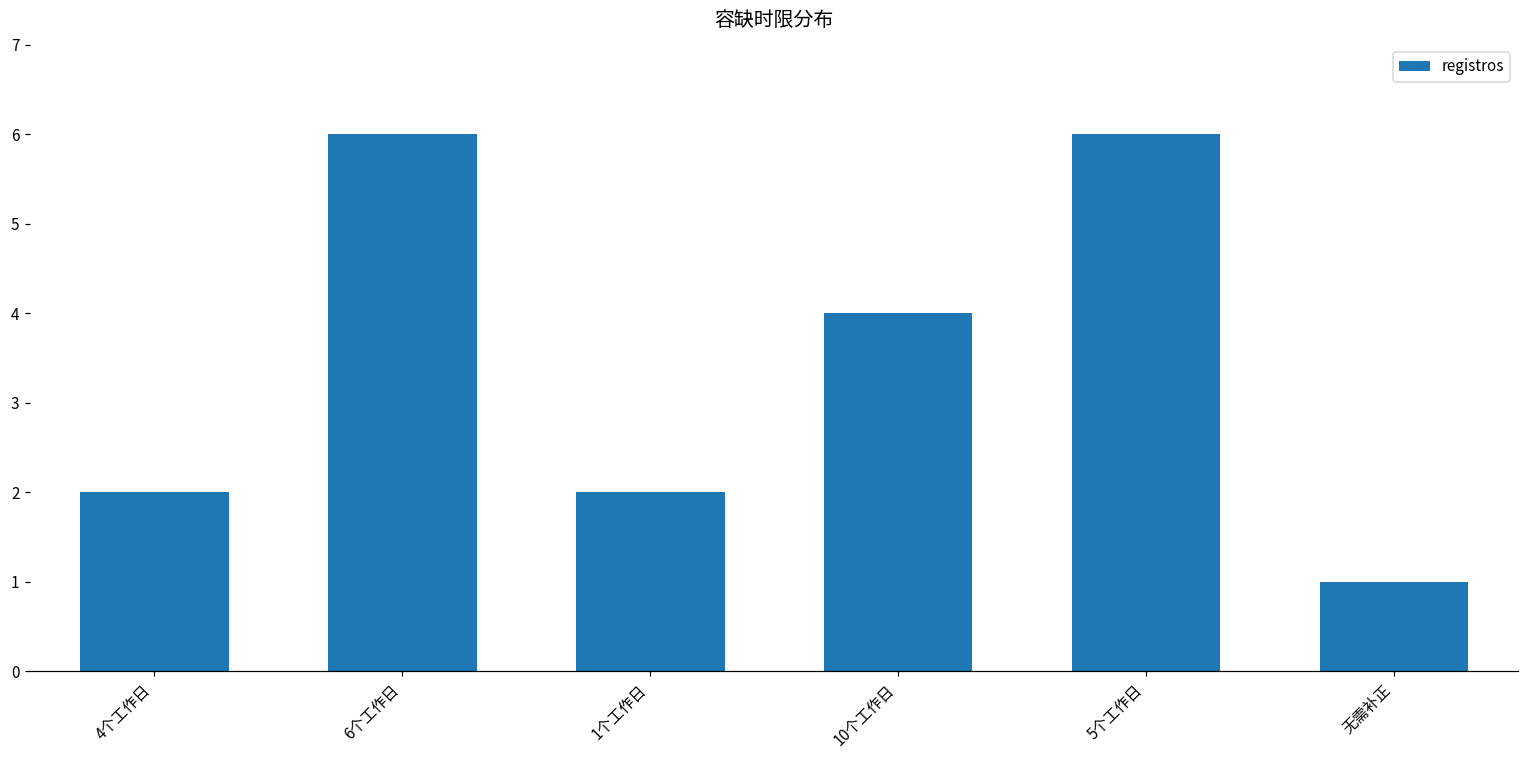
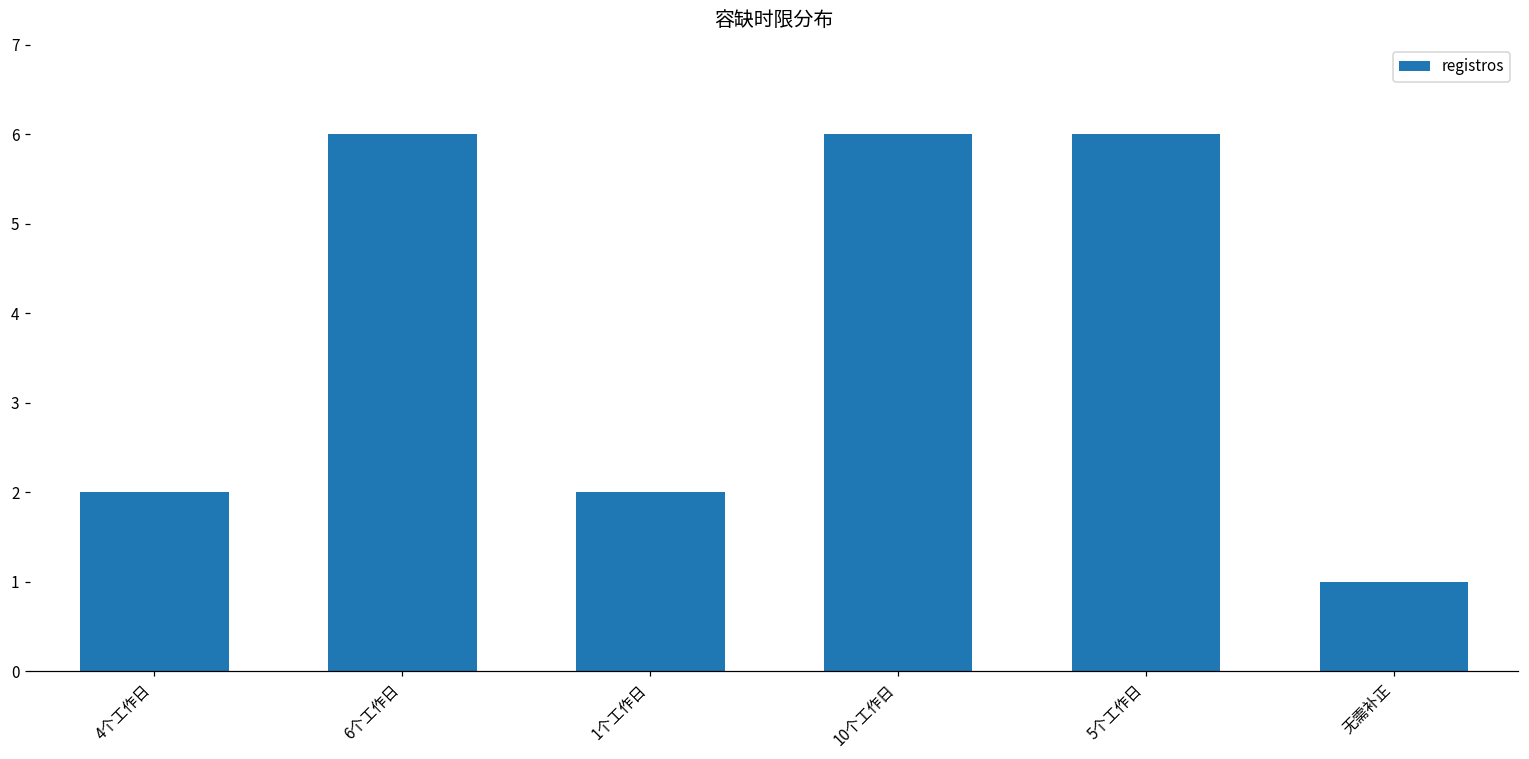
10个工作日: 4 -> 6
